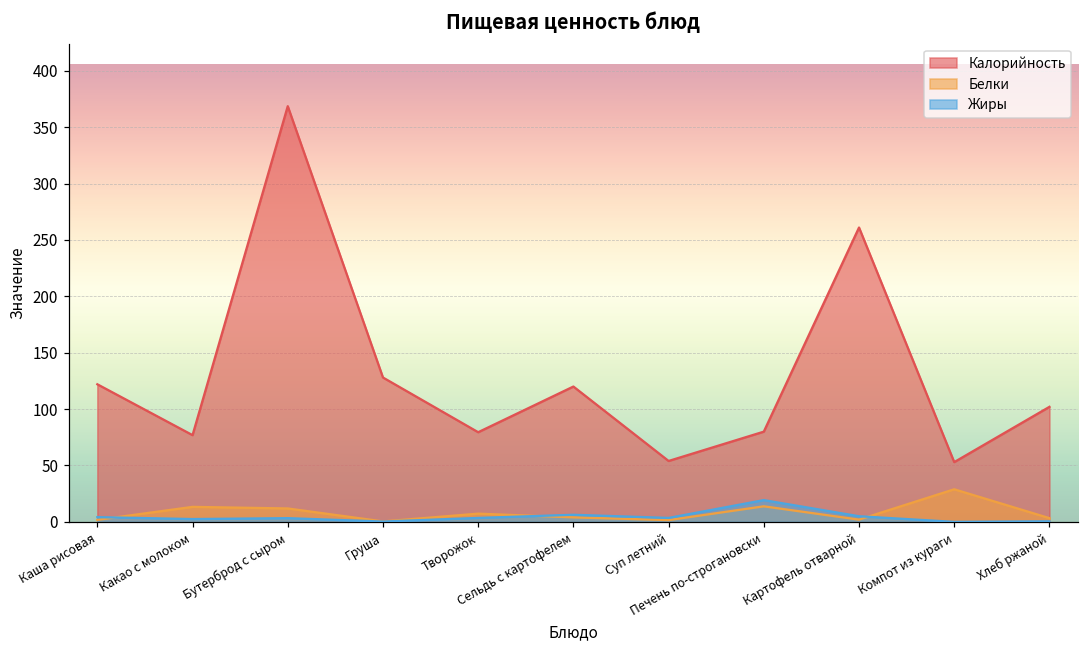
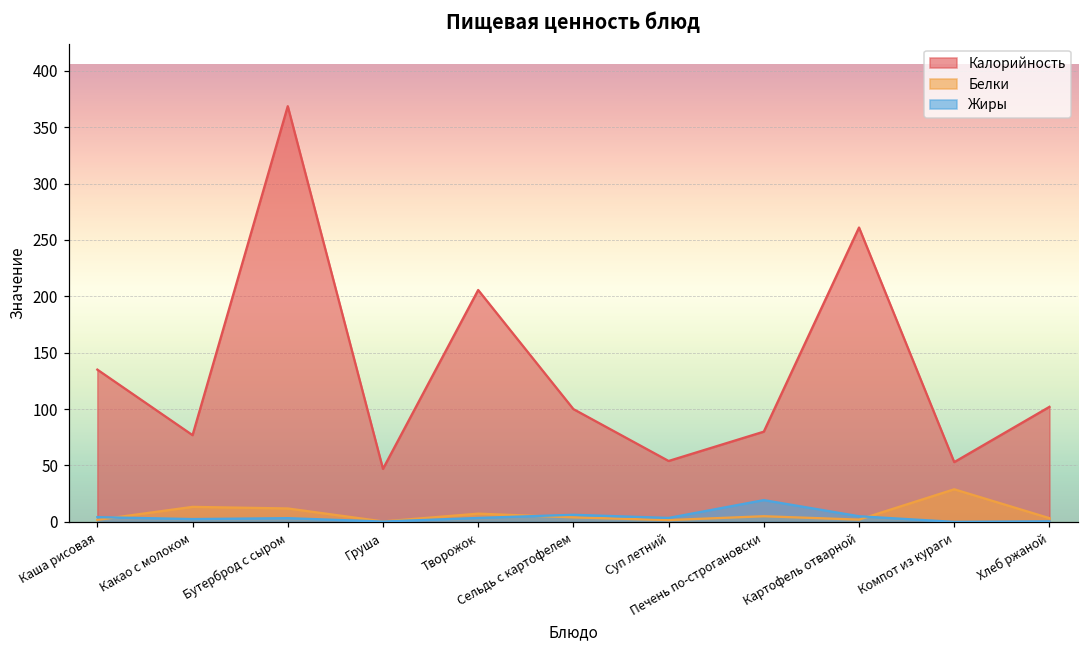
Калорийность, Каша рисовая: 122 -> 135
Калорийность, Груша: 128 -> 47
Калорийность, Творожок: 80 -> 206
Калорийность, Сельдь с картофелем: 120 -> 100
Белки, Печень по-строгановски: 14 -> 5
